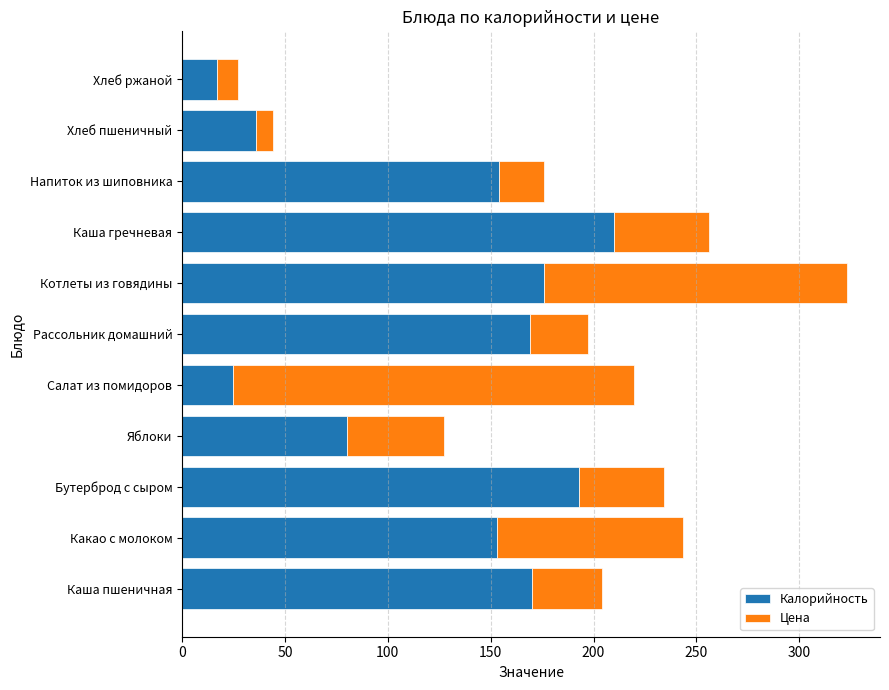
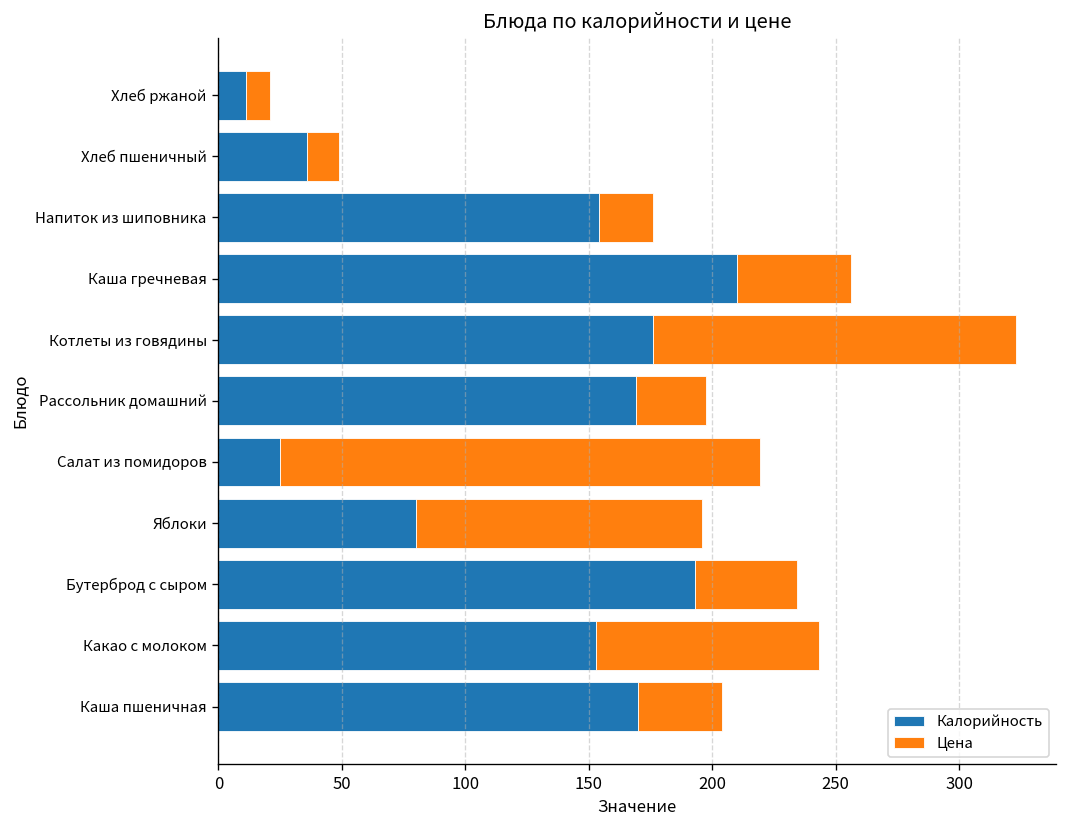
Калорийность, Хлеб ржаной: 17 -> 11
Цена, Хлеб пшеничный: 8 -> 13
Цена, Яблоки: 48 -> 116
